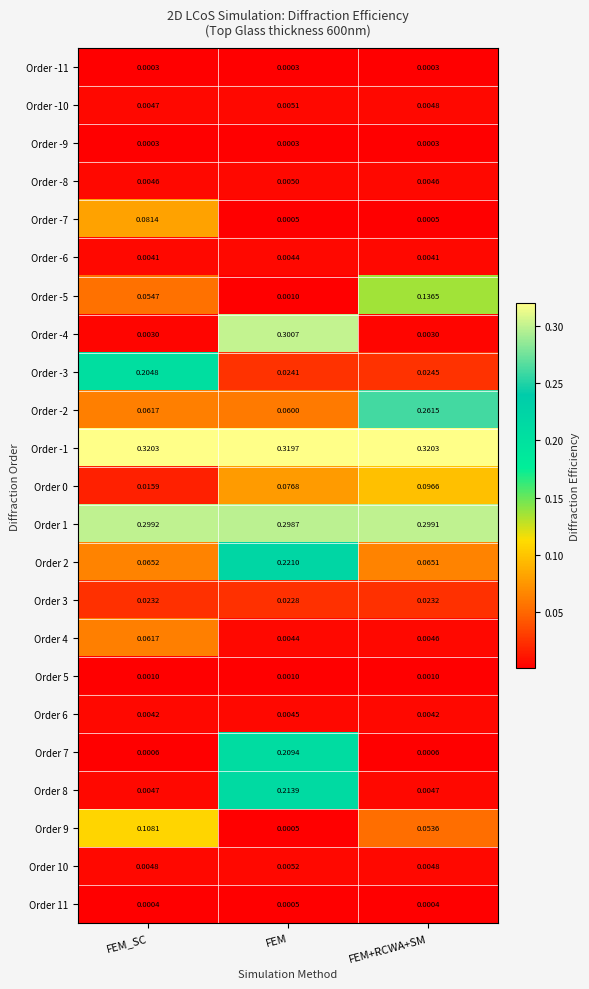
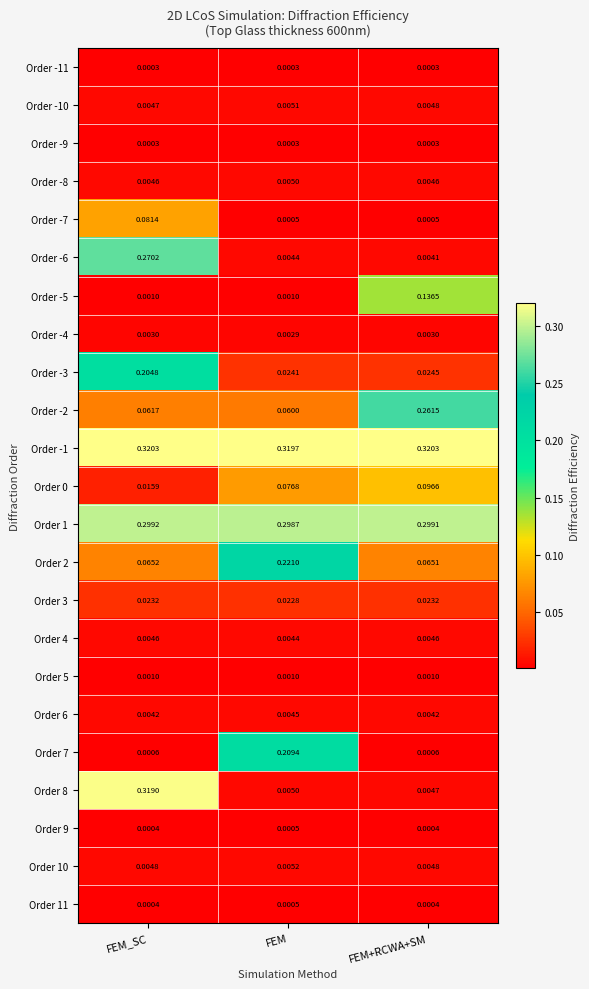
Order -6, FEM_SC: 0.0041 -> 0.2702
Order -5, FEM_SC: 0.0547 -> 0.0010
Order -4, FEM: 0.3007 -> 0.0029
Order 4, FEM_SC: 0.0617 -> 0.0046
Order 8, FEM_SC: 0.0047 -> 0.3190
Order 8, FEM: 0.2139 -> 0.0050
Order 9, FEM_SC: 0.1081 -> 0.0004
Order 9, FEM+RCWA+SM: 0.0536 -> 0.0004
